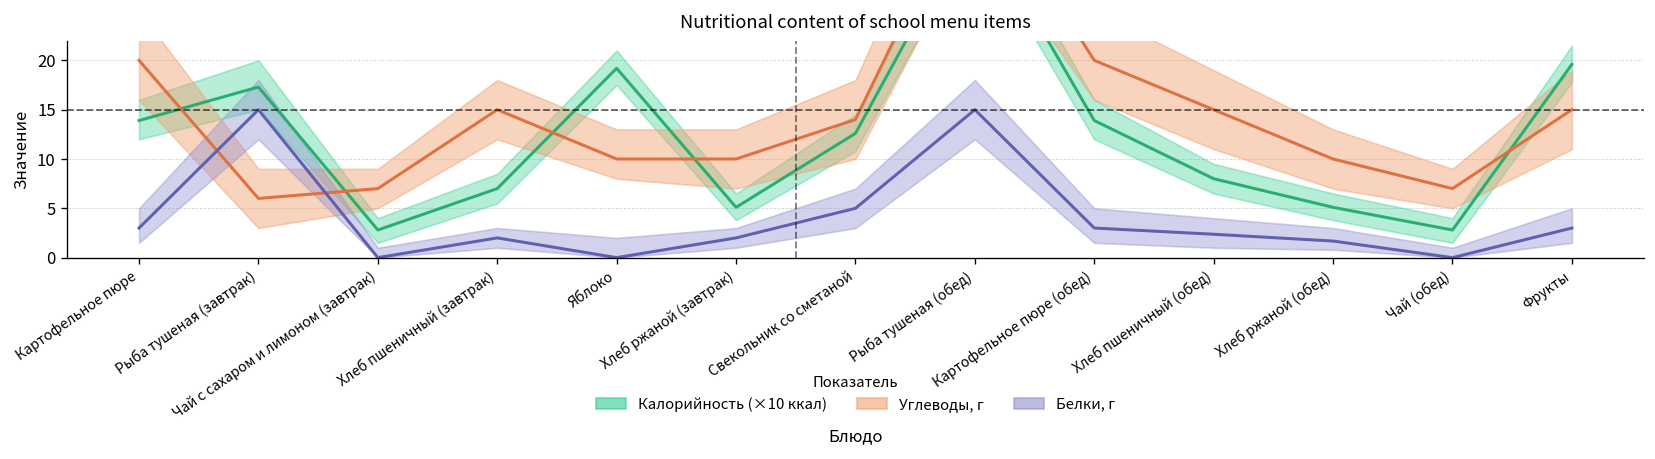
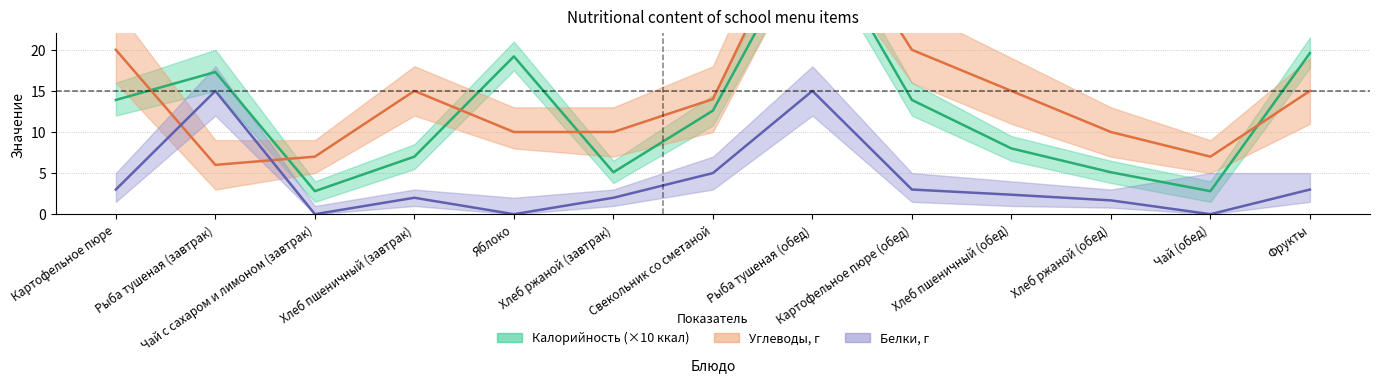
Белки, г, Чай (обед): 1 -> 5
